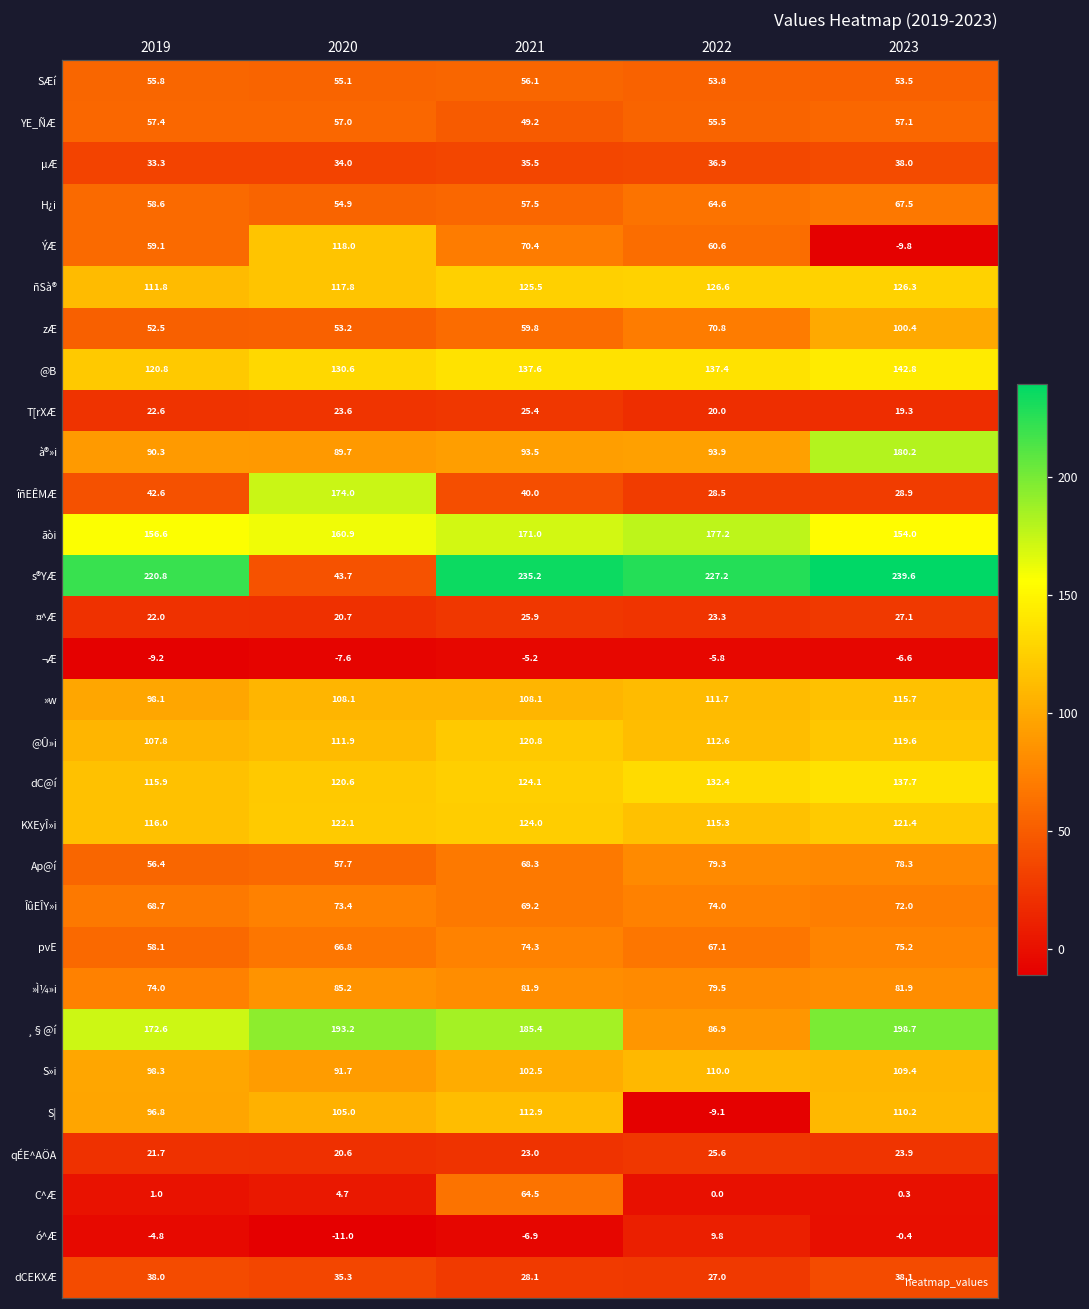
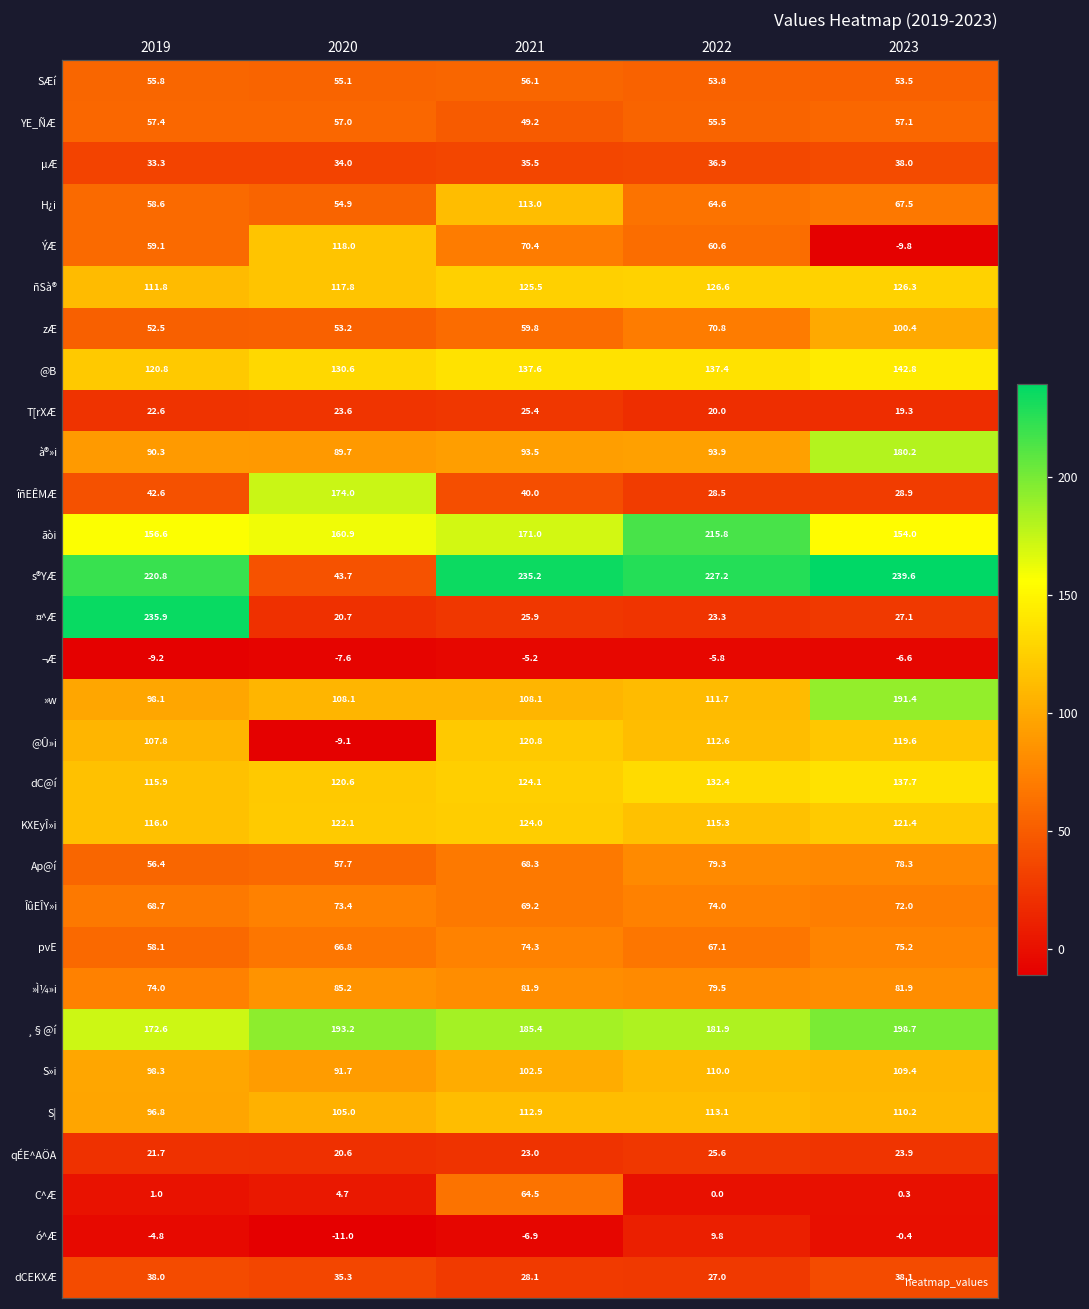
H¿i, 2021: 57.5 -> 113.0
ãòi, 2022: 177.2 -> 215.8
¤^Æ, 2019: 22.0 -> 235.9
»w, 2023: 115.7 -> 191.4
@Û»i, 2020: 111.9 -> -9.1
¸§@í, 2022: 86.9 -> 181.9
S|, 2022: -9.1 -> 113.1
